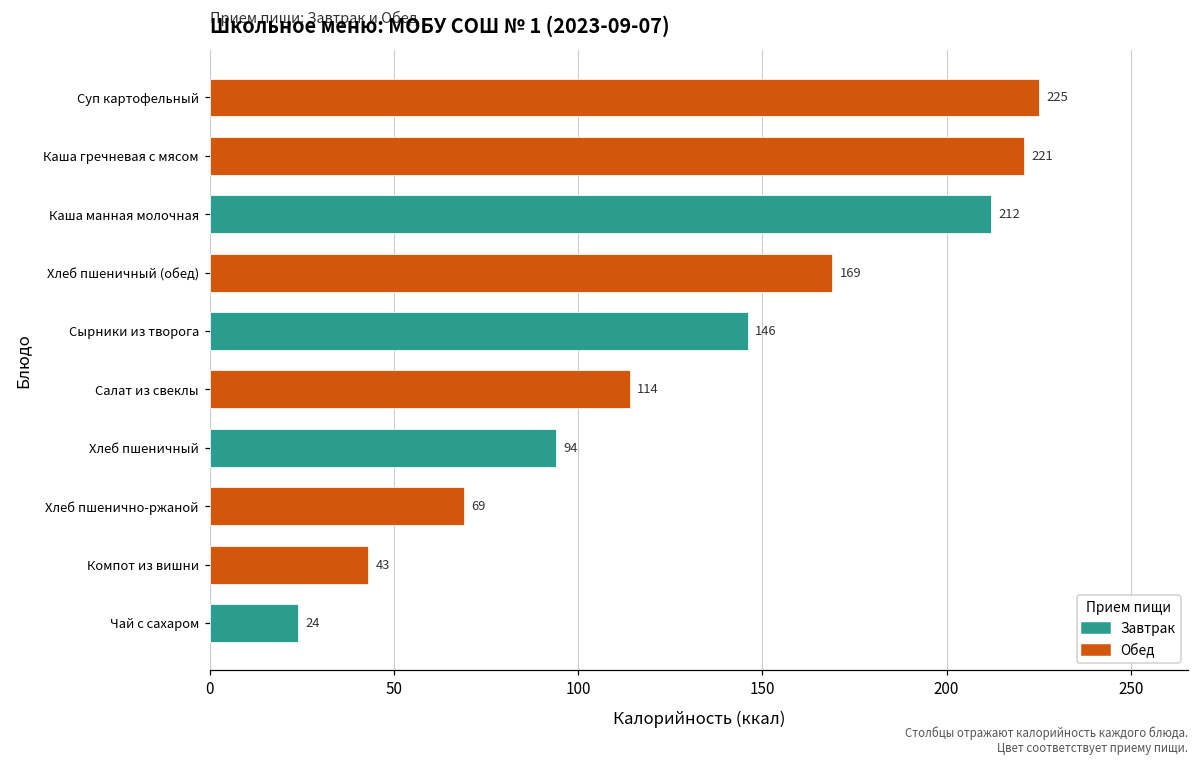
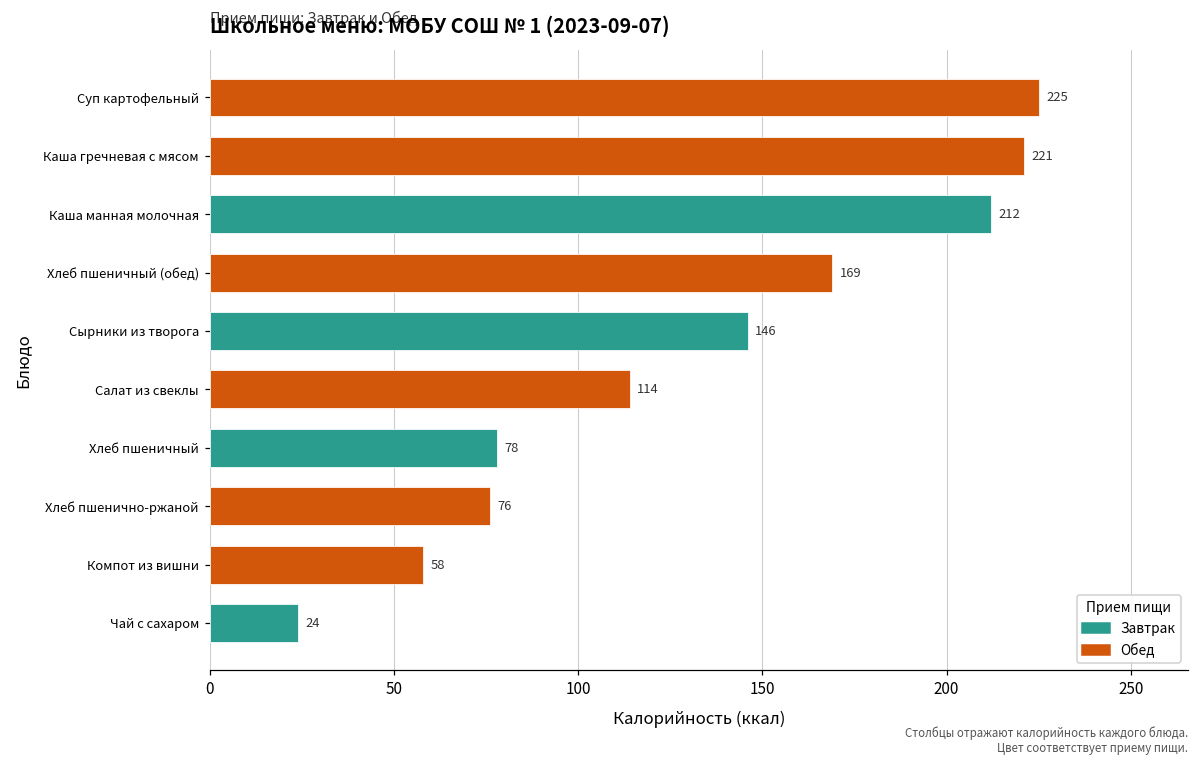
Хлеб пшеничный: 94 -> 78
Хлеб пшенично-ржаной: 69 -> 76
Компот из вишни: 43 -> 58
